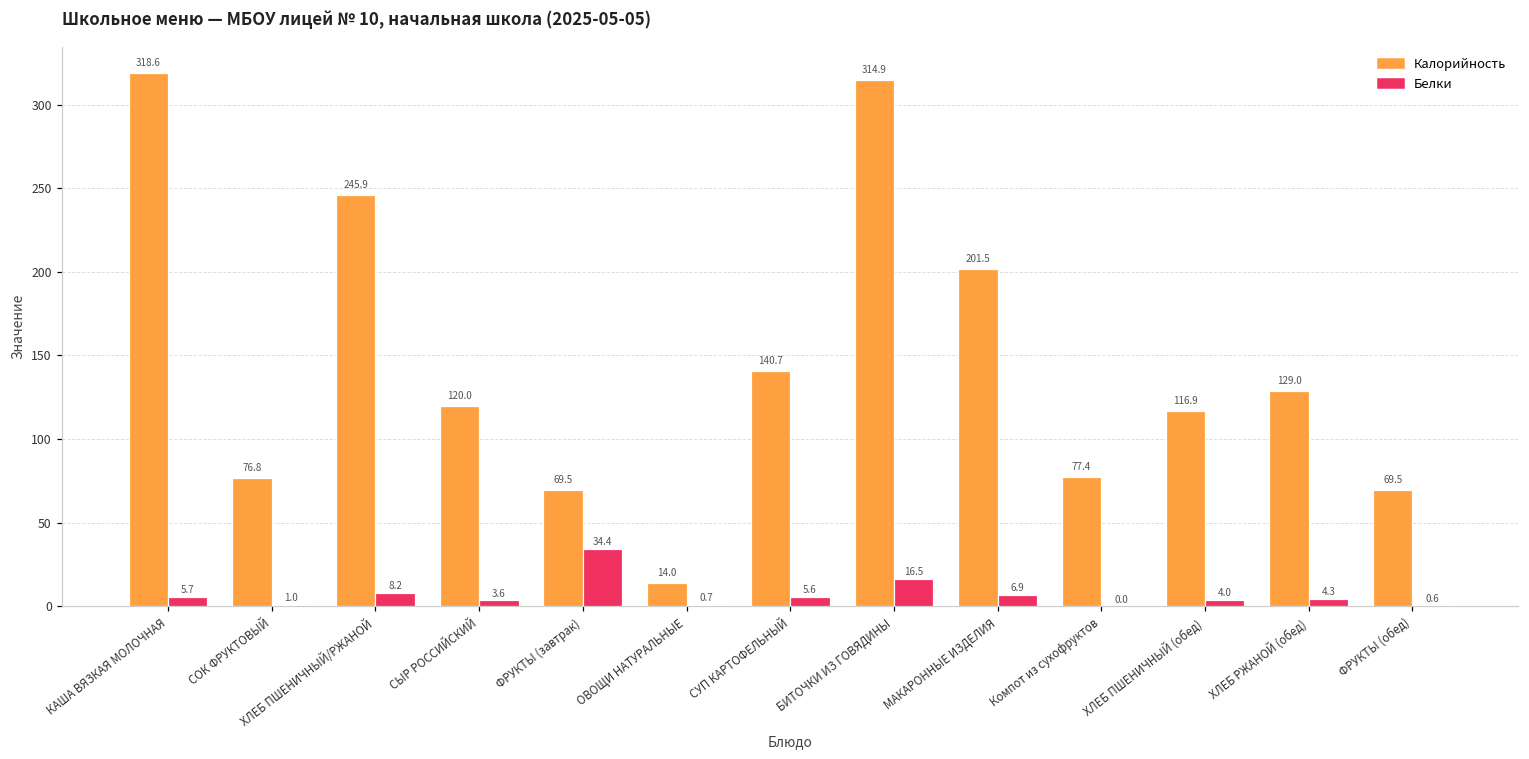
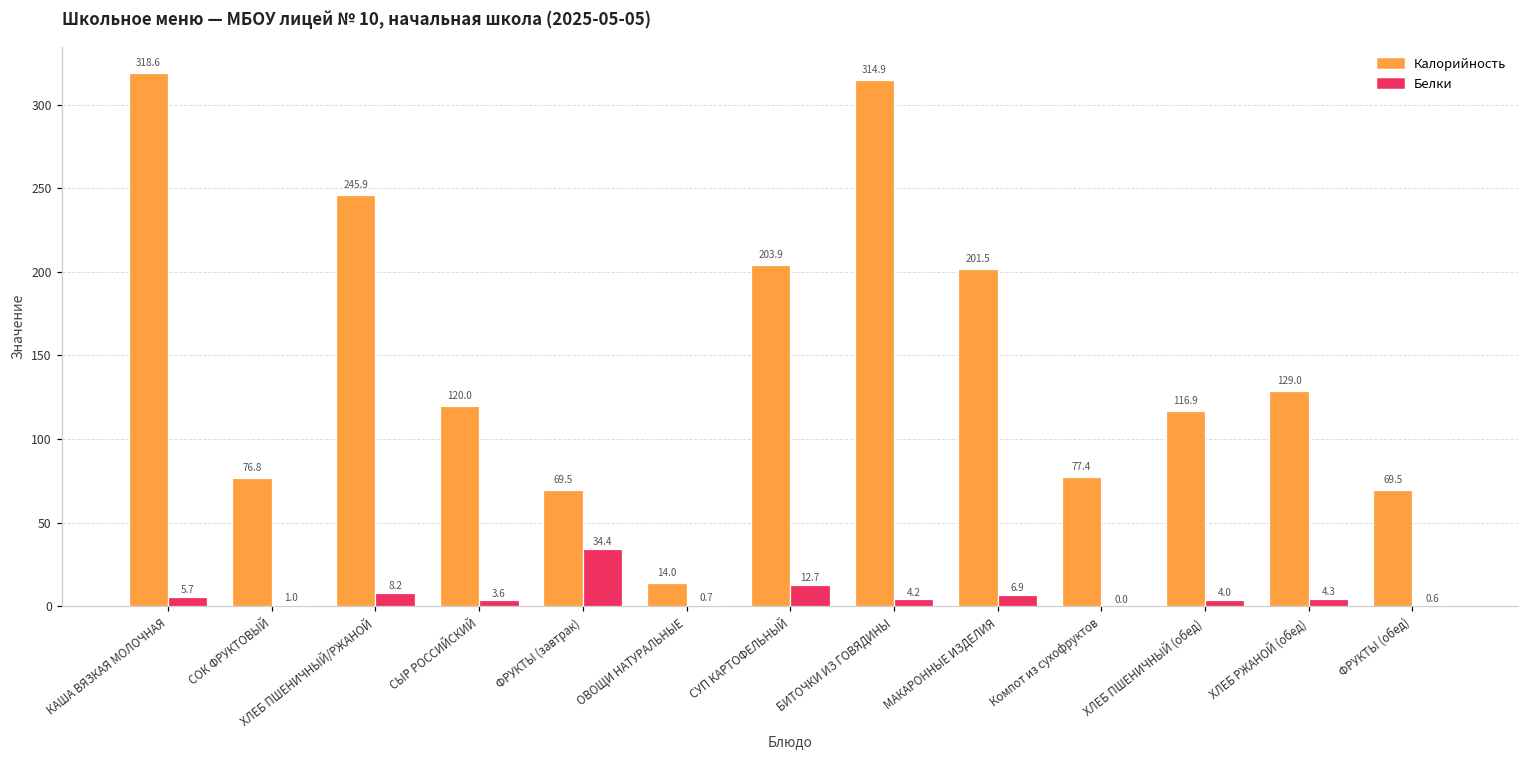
Калорийность, СУП КАРТОФЕЛЬНЫЙ: 140.7 -> 203.9
Белки, СУП КАРТОФЕЛЬНЫЙ: 5.6 -> 12.7
Белки, БИТОЧКИ ИЗ ГОВЯДИНЫ: 16.5 -> 4.2
